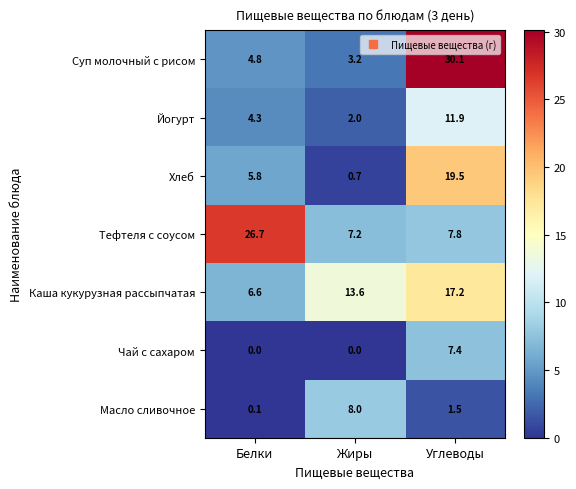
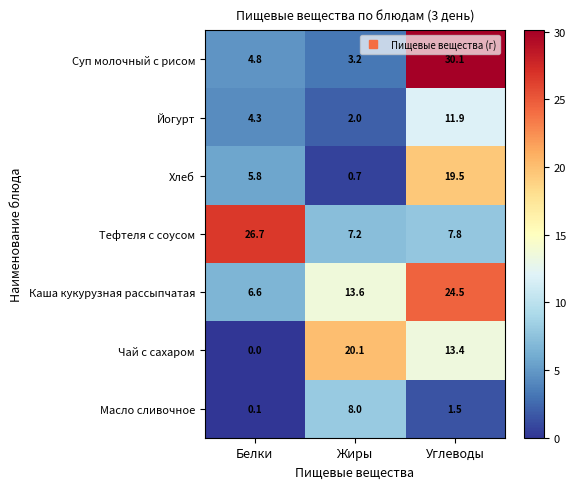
Каша кукурузная рассыпчатая, Углеводы: 17.2 -> 24.5
Чай с сахаром, Жиры: 0.0 -> 20.1
Чай с сахаром, Углеводы: 7.4 -> 13.4
